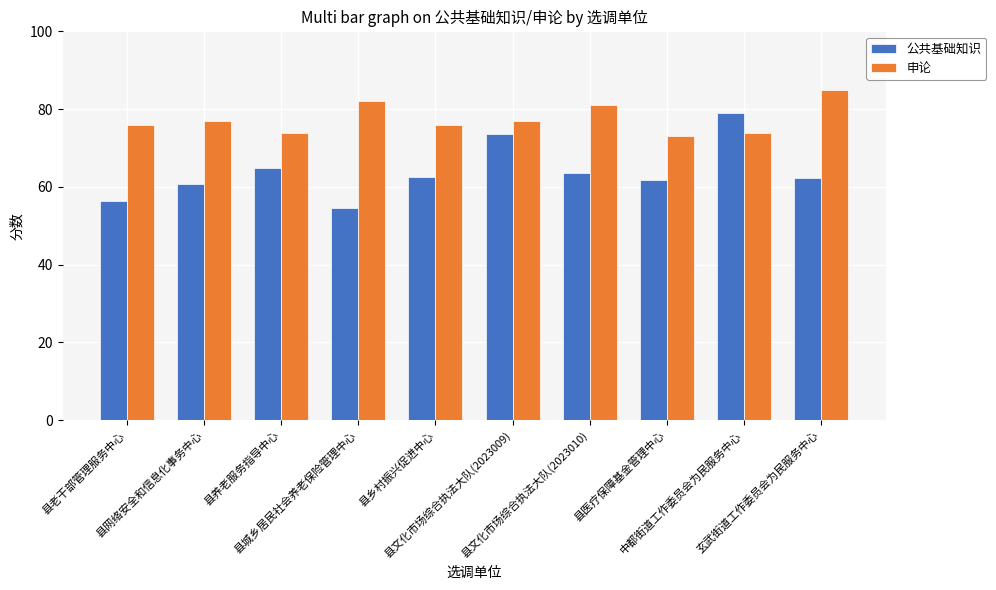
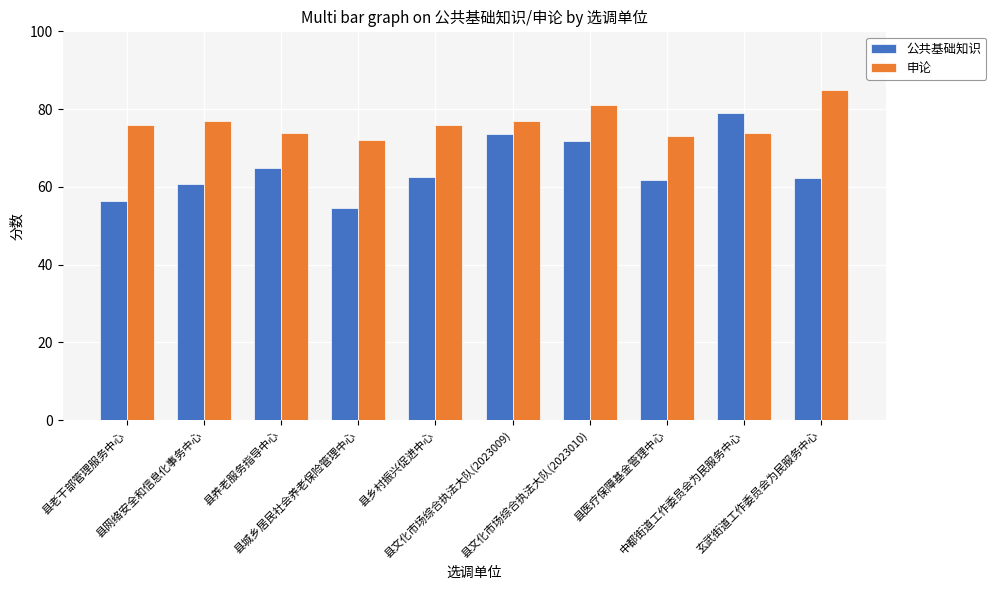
申论, 县城乡居民社会养老保险管理中心: 82 -> 72
公共基础知识, 县文化市场综合执法大队(2023010): 64 -> 72
